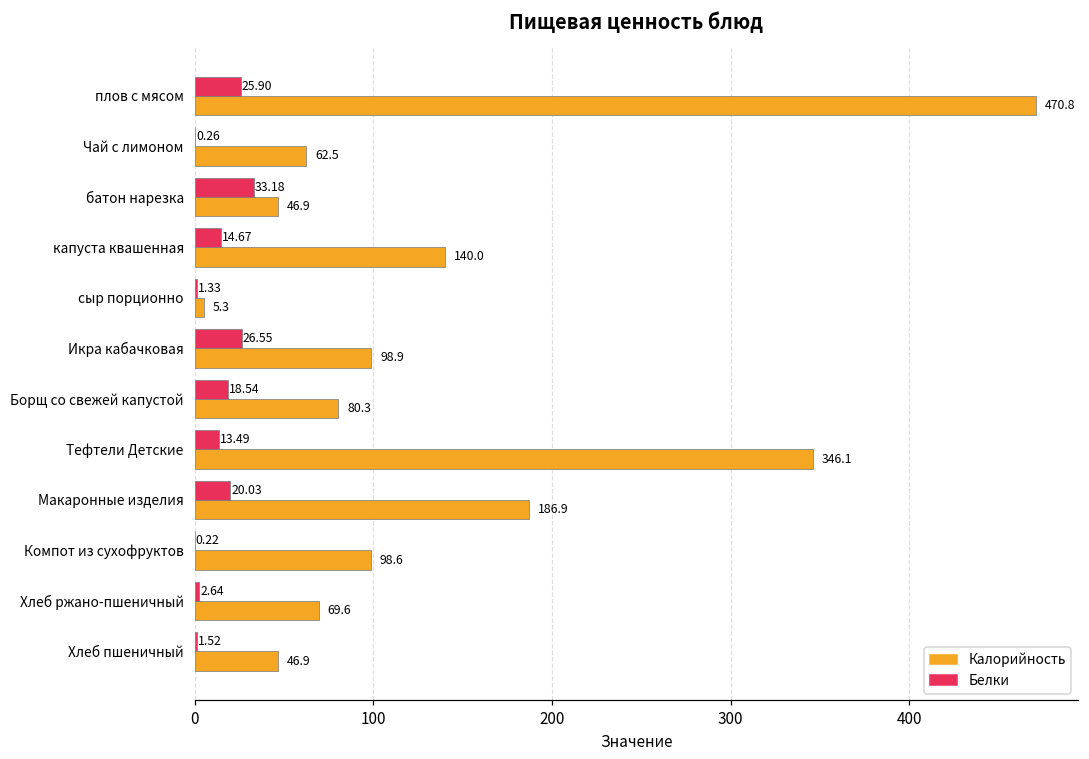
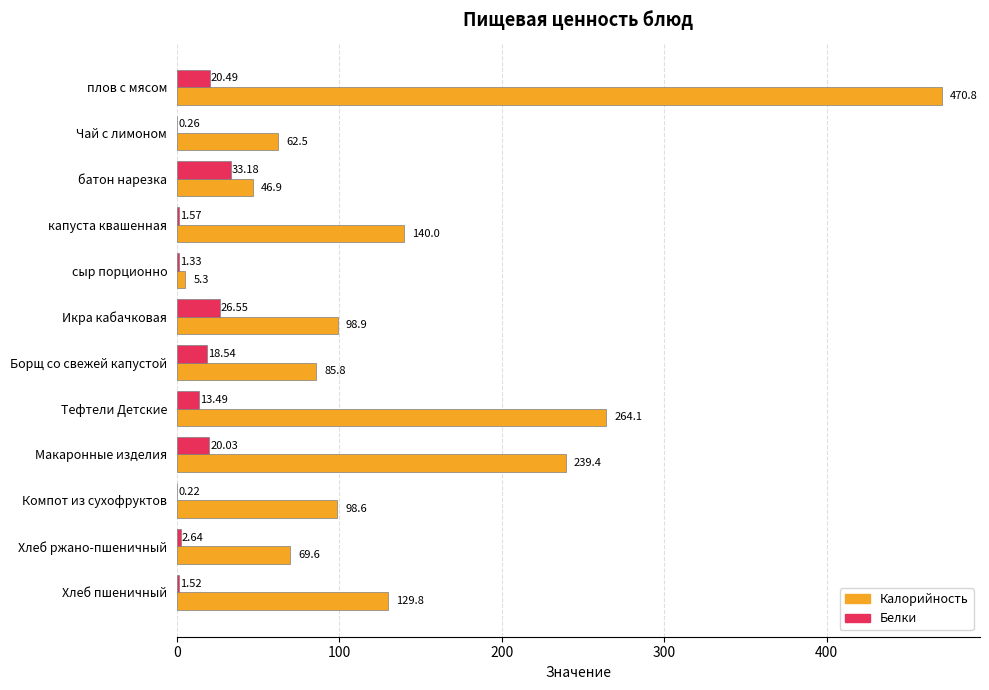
Белки, плов с мясом: 25.90 -> 20.49
Белки, капуста квашенная: 14.67 -> 1.57
Калорийность, Борщ со свежей капустой: 80.3 -> 85.8
Калорийность, Тефтели Детские: 346.1 -> 264.1
Калорийность, Макаронные изделия: 186.9 -> 239.4
Калорийность, Хлеб пшеничный: 46.9 -> 129.8
